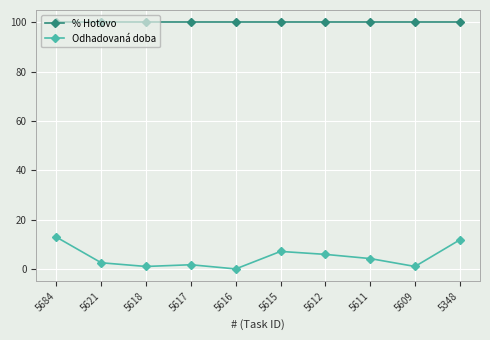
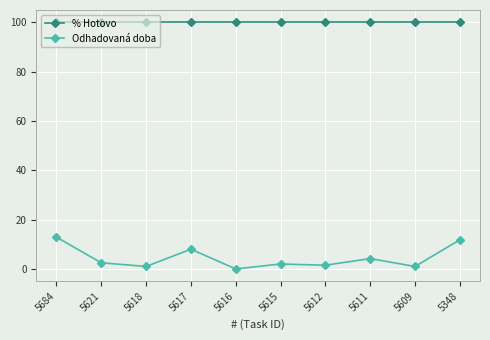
Odhadovaná doba, 5617: 2 -> 8
Odhadovaná doba, 5615: 7 -> 2
Odhadovaná doba, 5612: 6 -> 2
